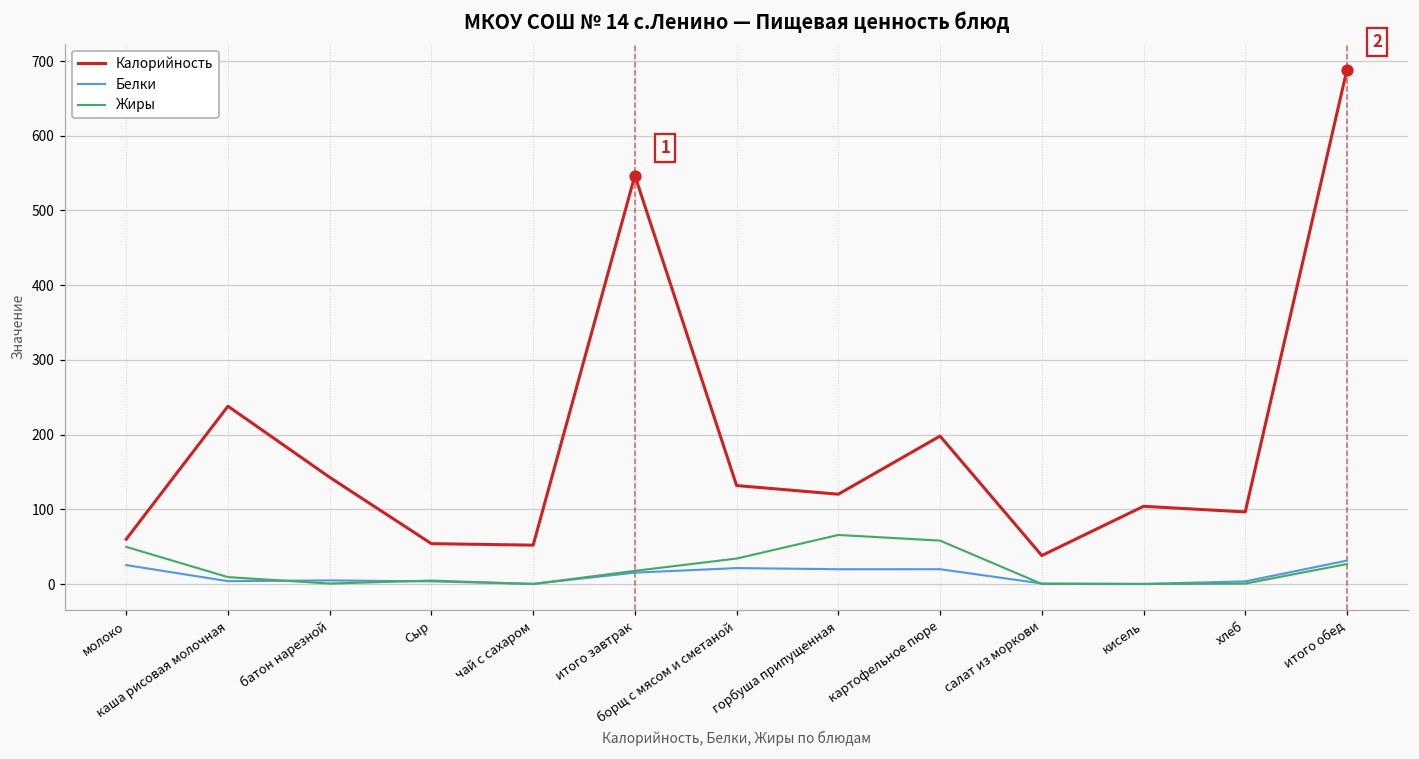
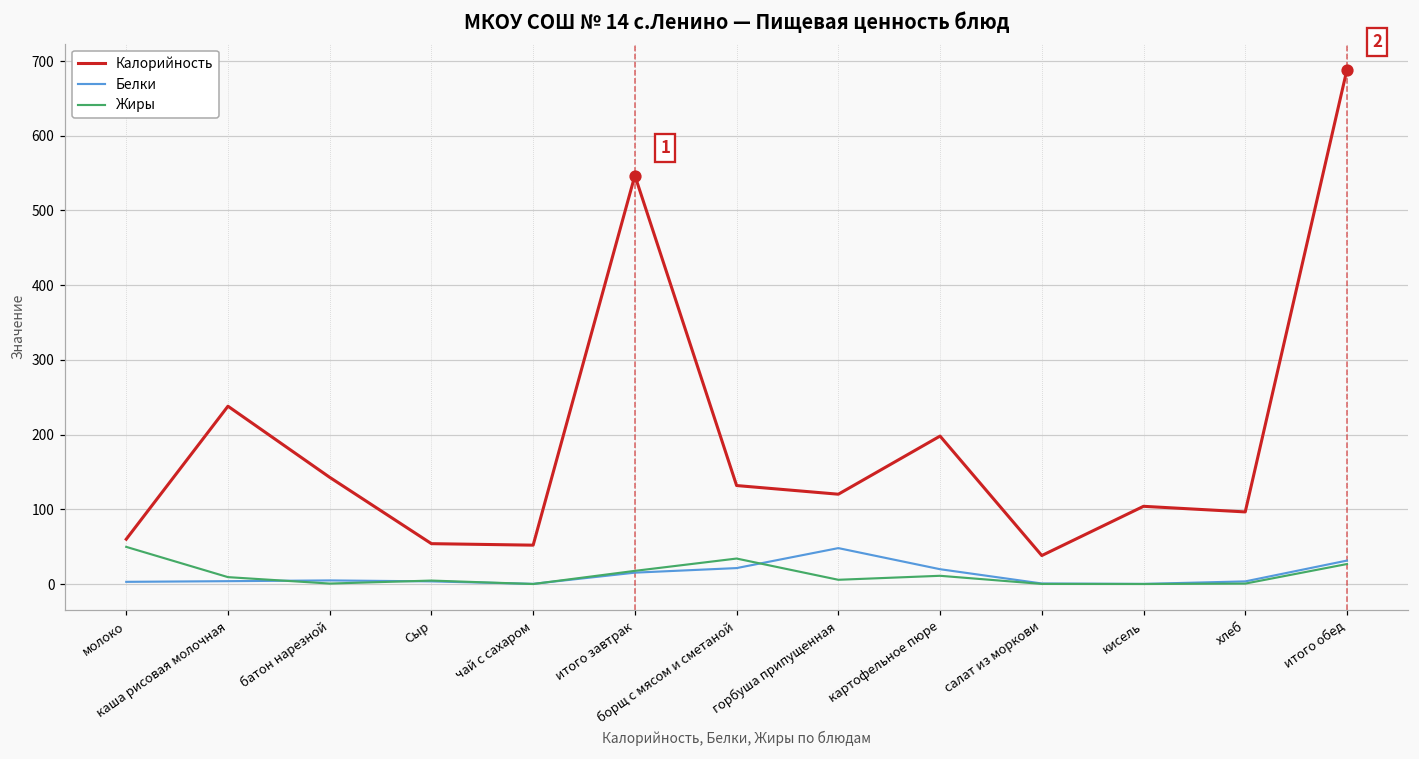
Белки, молоко: 30 -> 0
Белки, горбуша припущенная: 20 -> 50
Жиры, горбуша припущенная: 70 -> 10
Жиры, картофельное пюре: 60 -> 10
